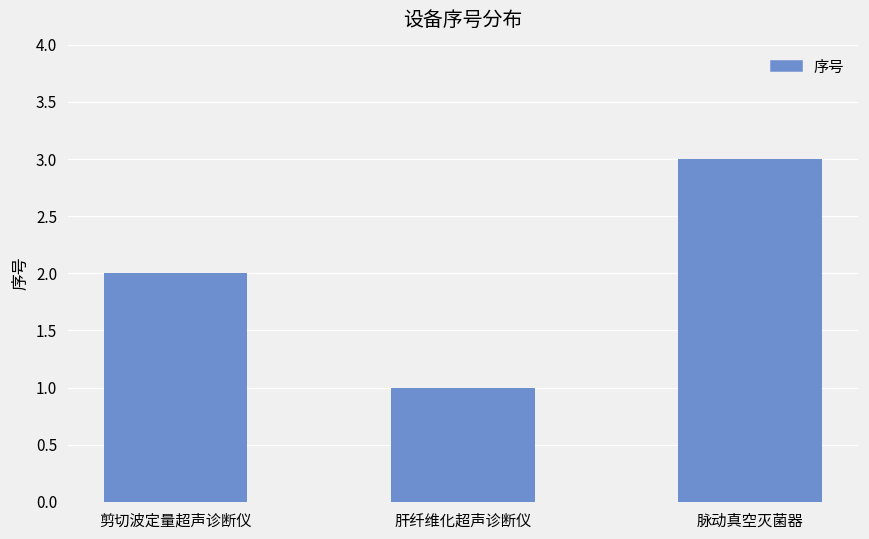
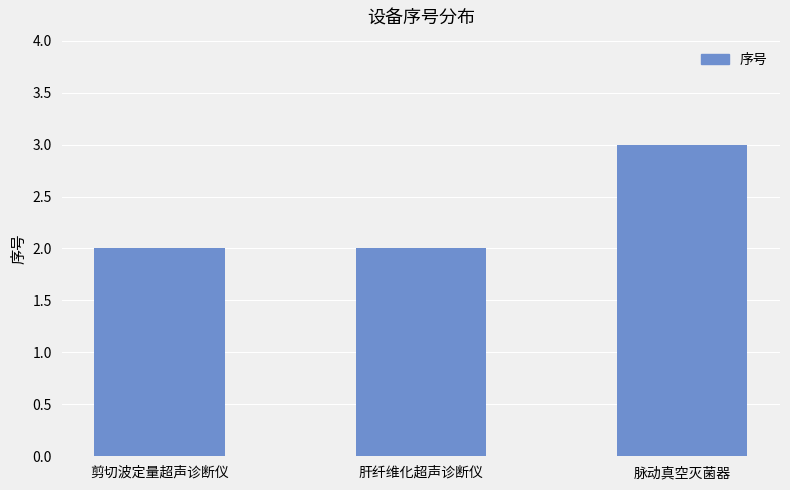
肝纤维化超声诊断仪: 1 -> 2
